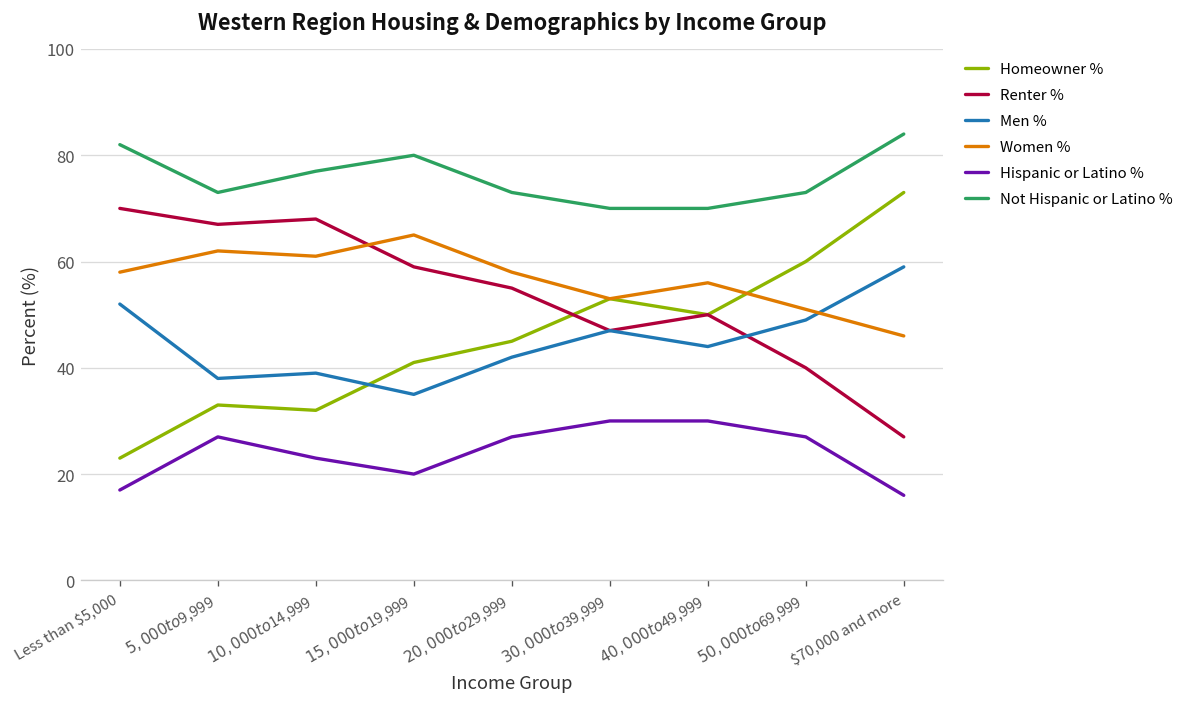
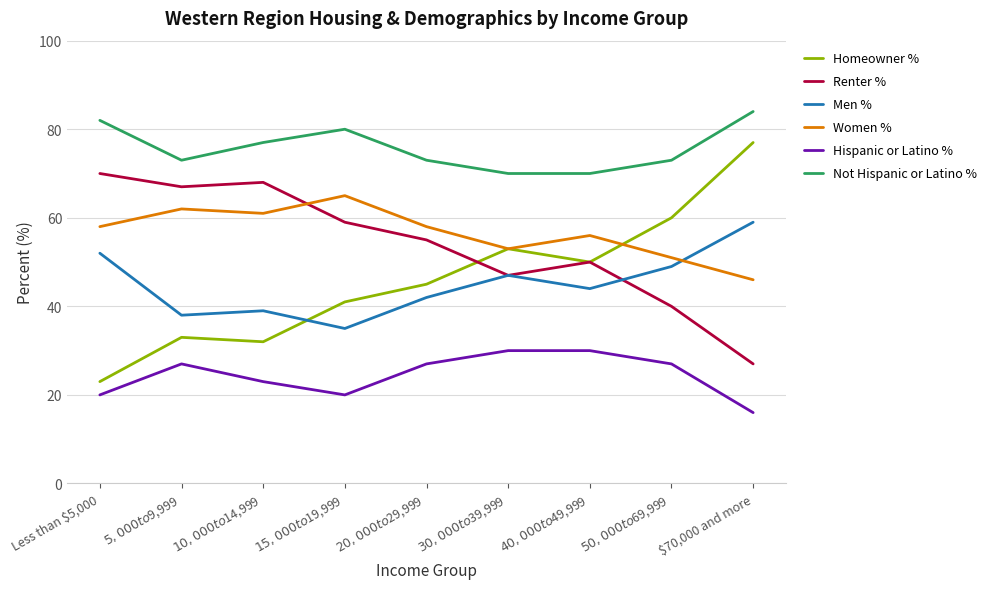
Hispanic or Latino %, Less than $5,000: 17 -> 20
Homeowner %, $70,000 and more: 73 -> 77
